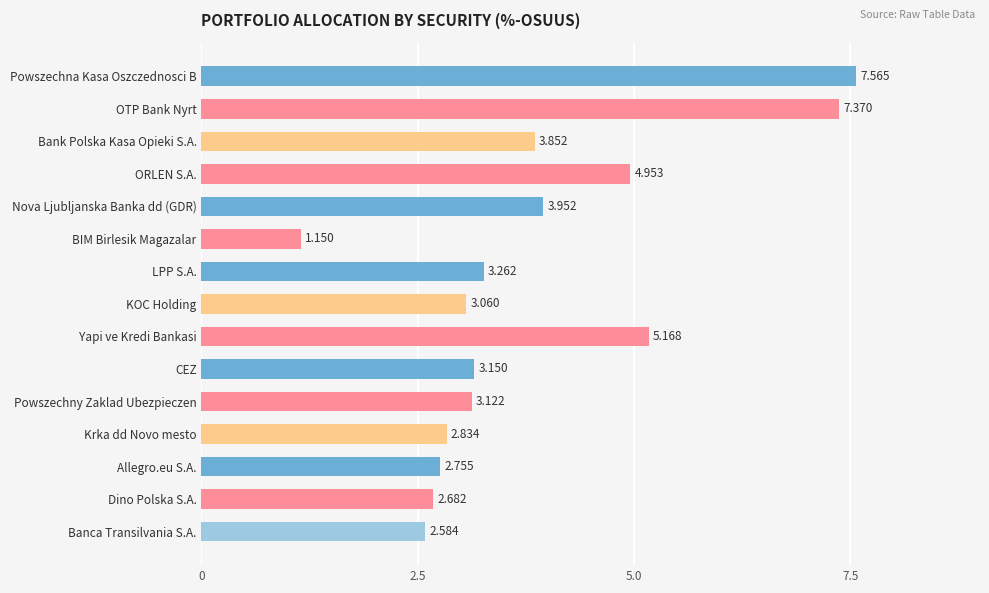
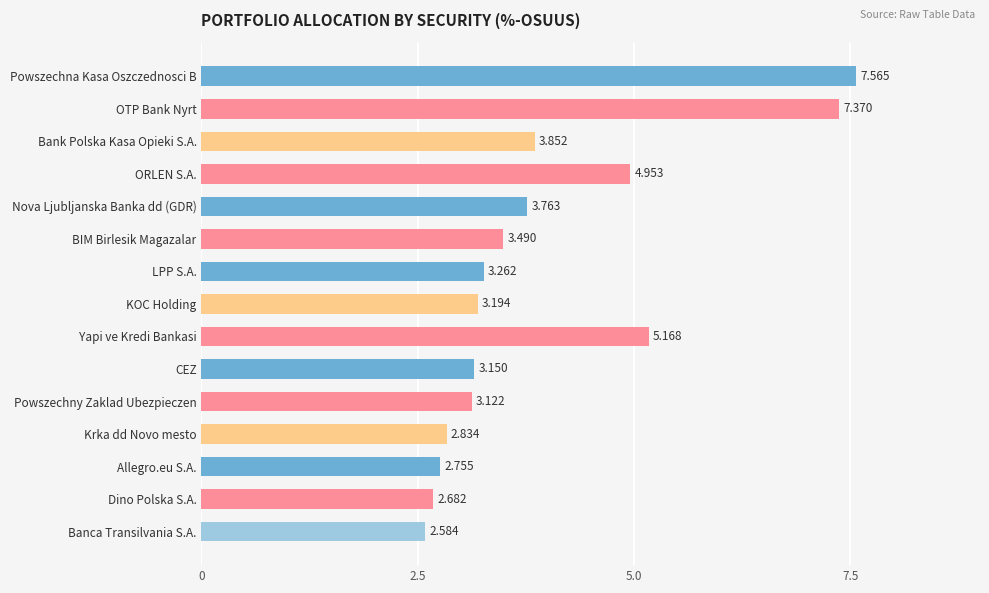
Nova Ljubljanska Banka dd (GDR): 3.952 -> 3.763
BIM Birlesik Magazalar: 1.150 -> 3.490
KOC Holding: 3.060 -> 3.194
